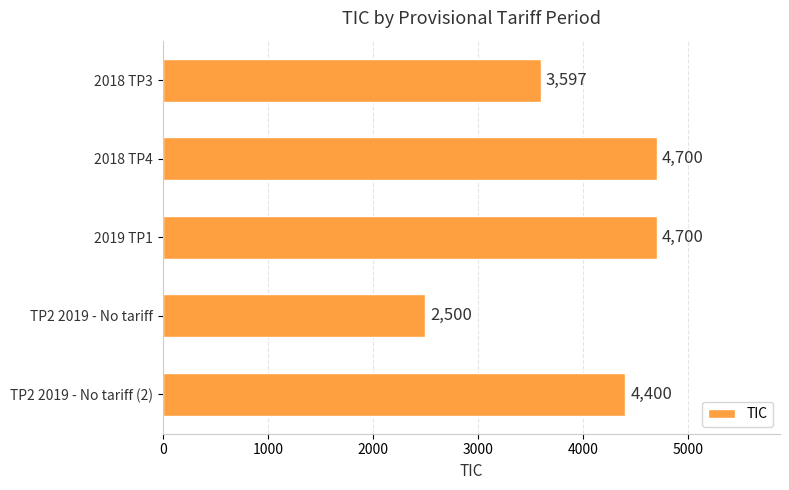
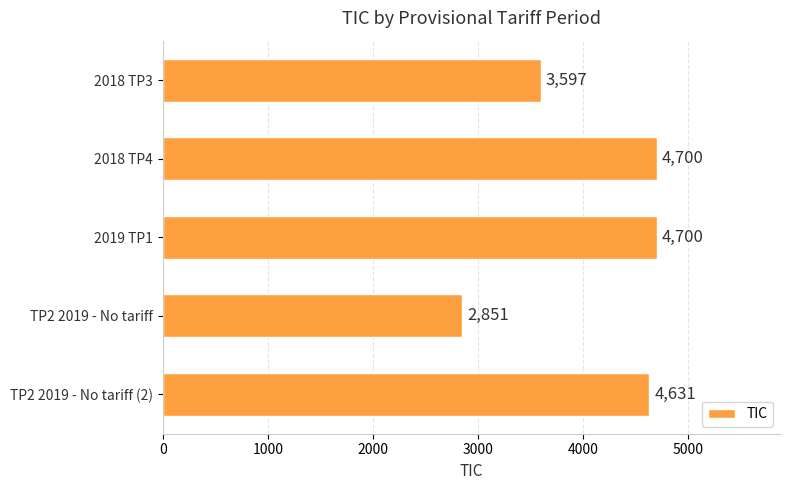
TP2 2019 - No tariff: 2,500 -> 2,851
TP2 2019 - No tariff (2): 4,400 -> 4,631
